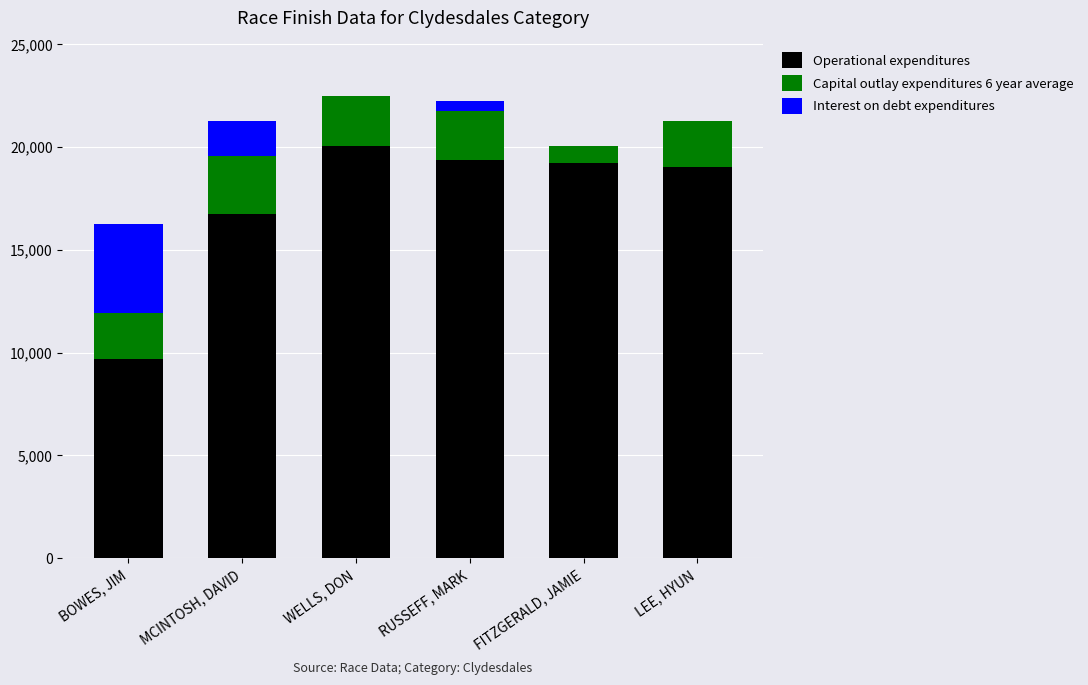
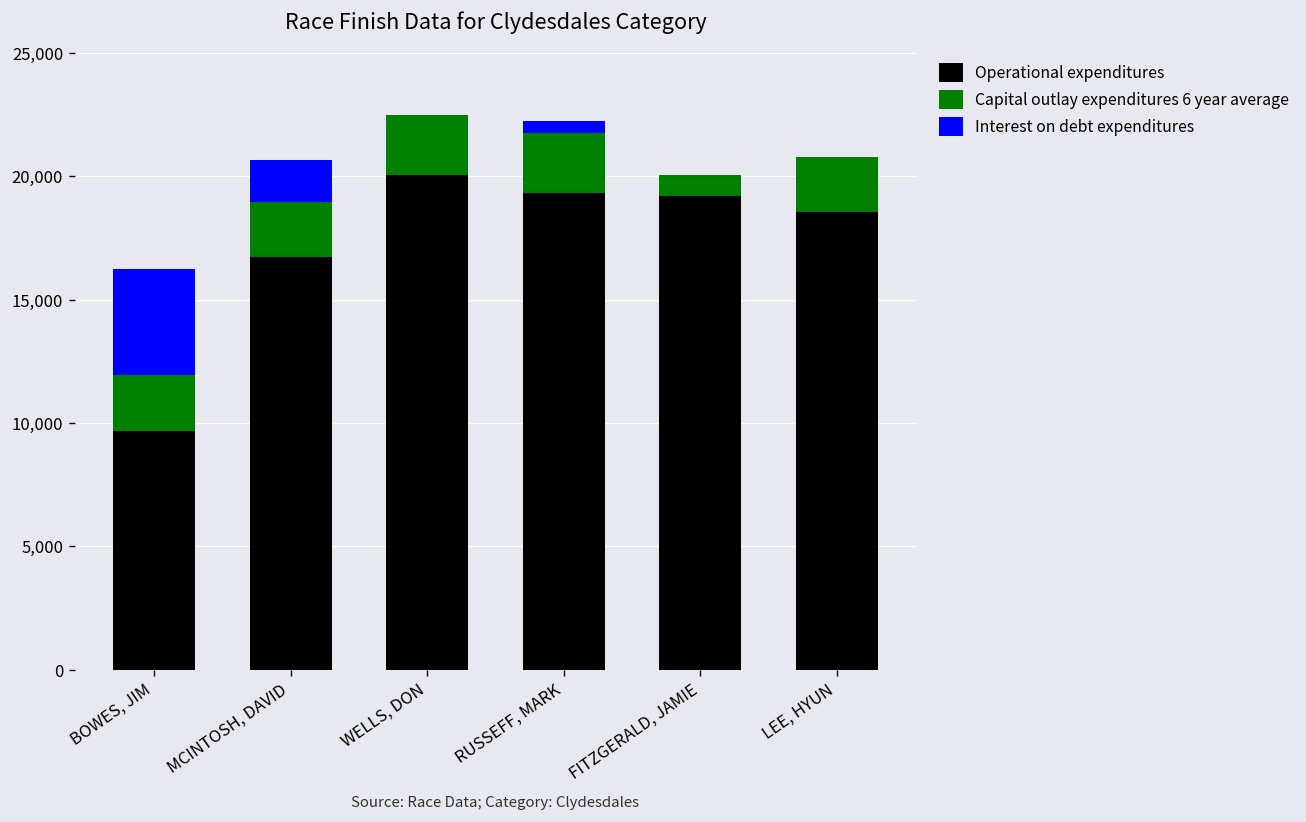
Capital outlay expenditures 6 year average, MCINTOSH, DAVID: 2,900 -> 2,200
Operational expenditures, LEE, HYUN: 19,000 -> 18,500
